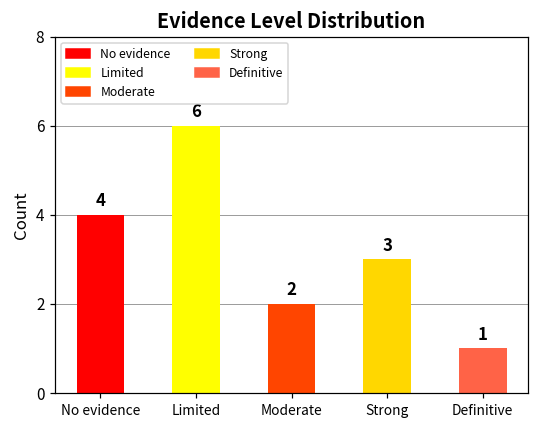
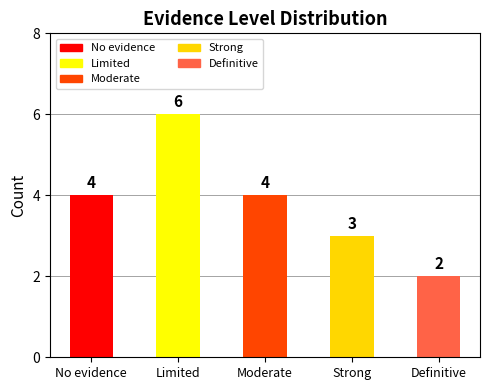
Moderate: 2 -> 4
Definitive: 1 -> 2
